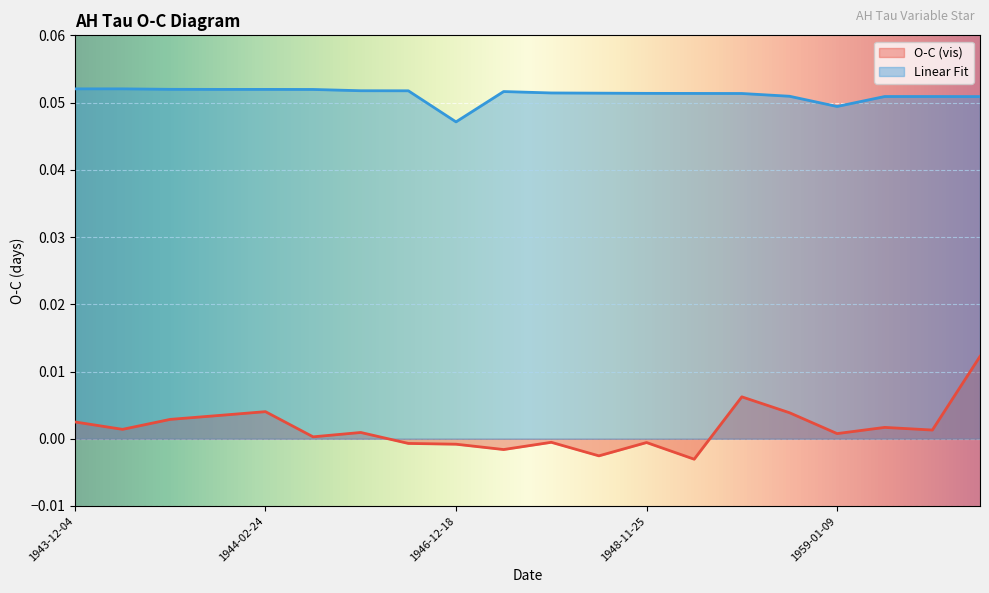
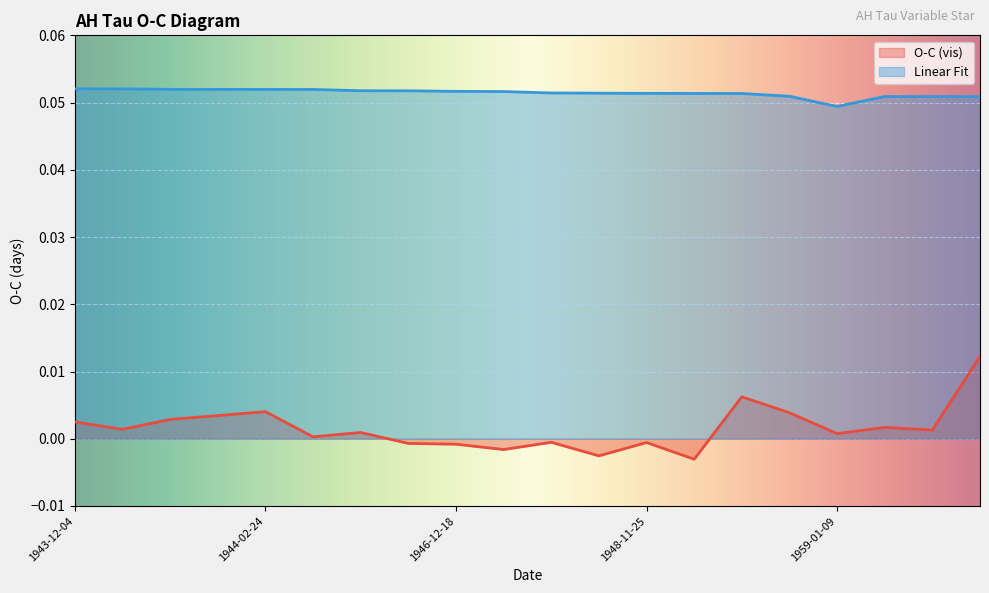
Linear Fit, 1946-12-18: 0.047 -> 0.052
